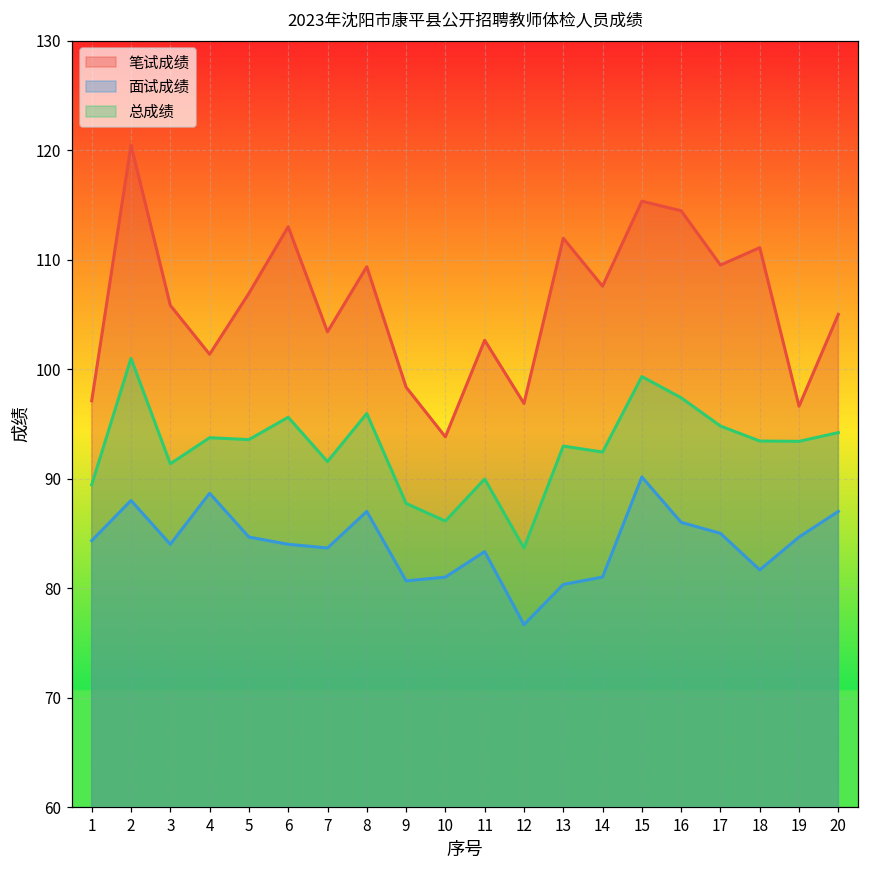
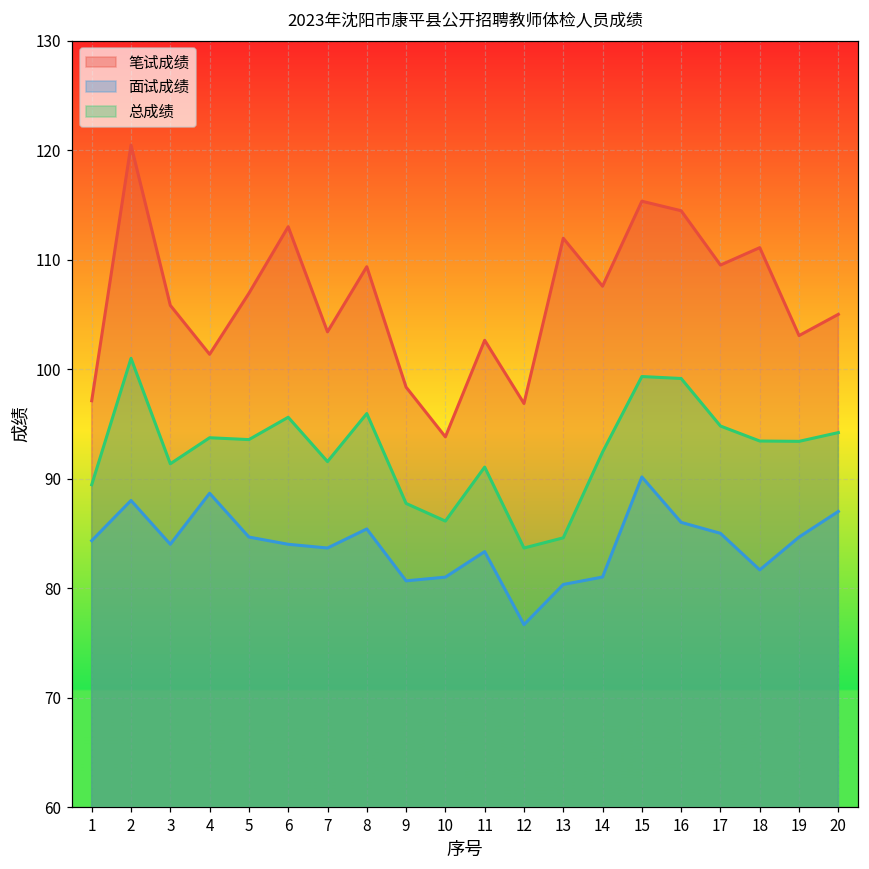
面试成绩, 8: 87 -> 85
总成绩, 11: 90 -> 91
总成绩, 13: 93 -> 85
总成绩, 16: 97 -> 99
笔试成绩, 19: 97 -> 103
